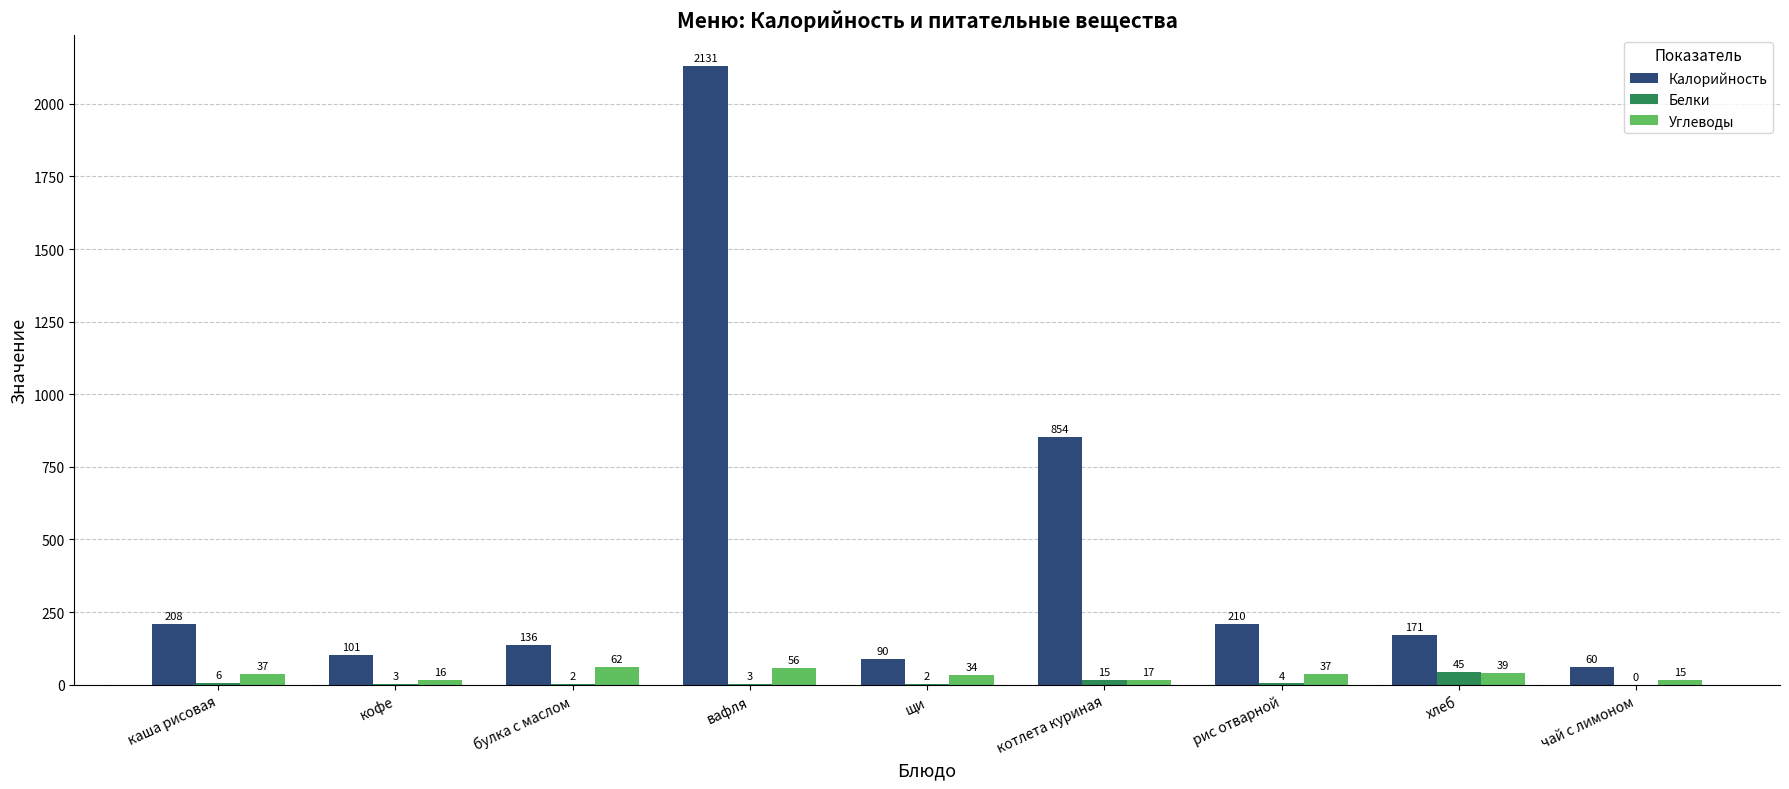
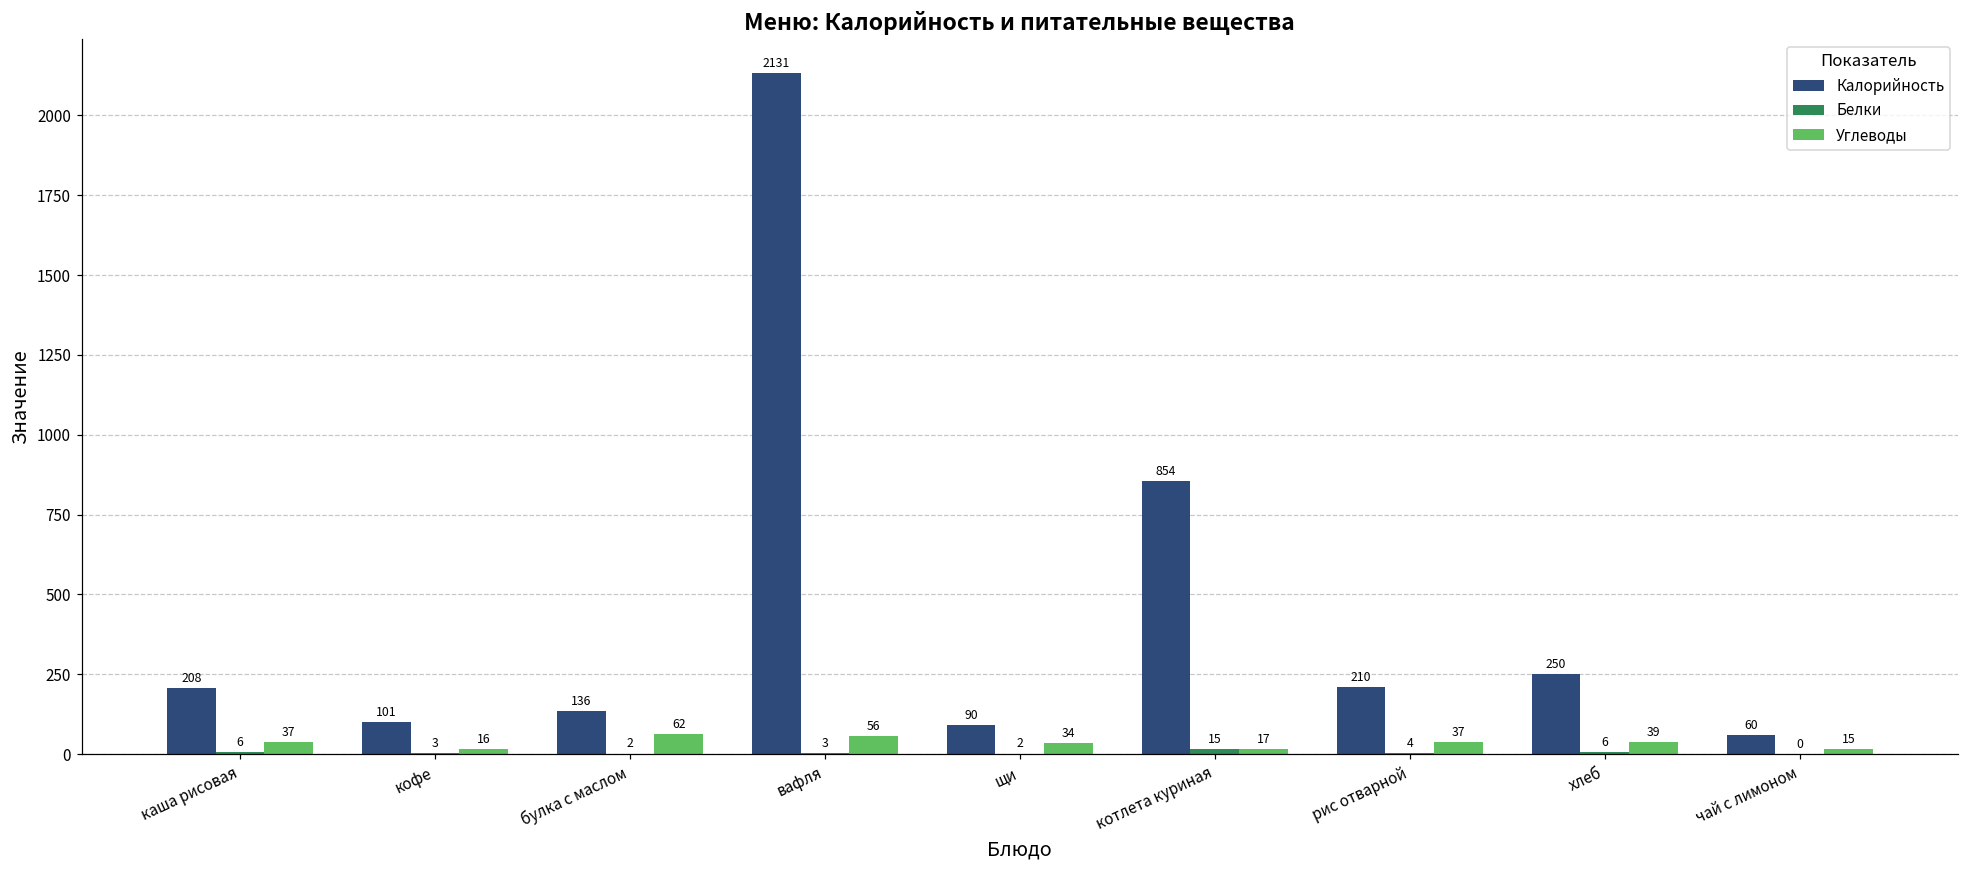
Калорийность, хлеб: 171 -> 250
Белки, хлеб: 45 -> 6
